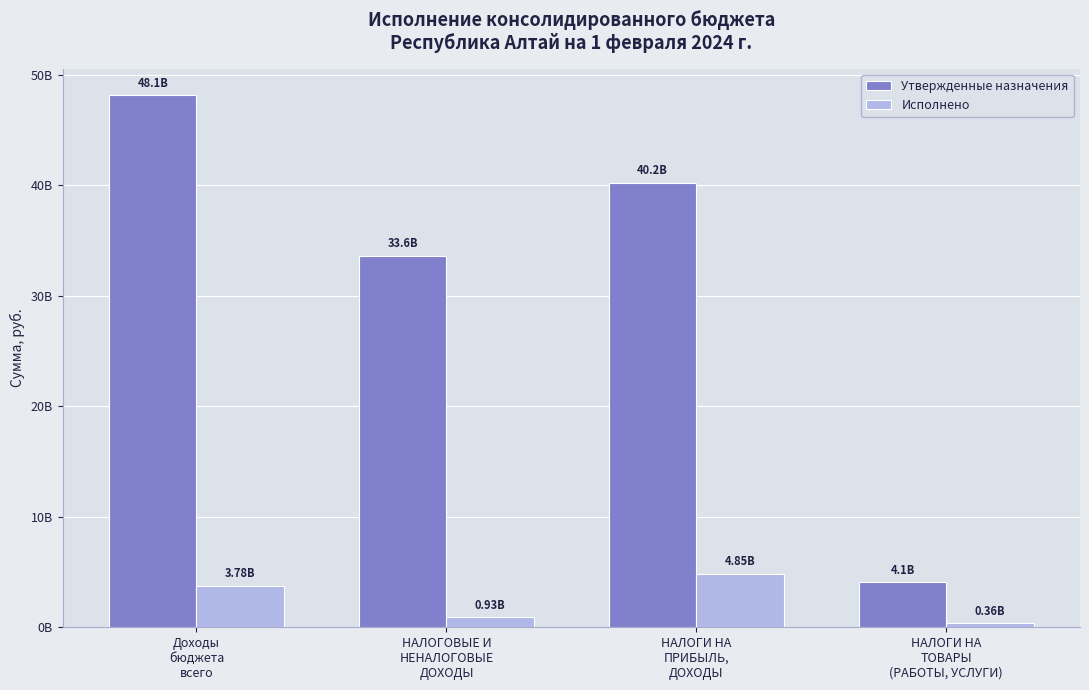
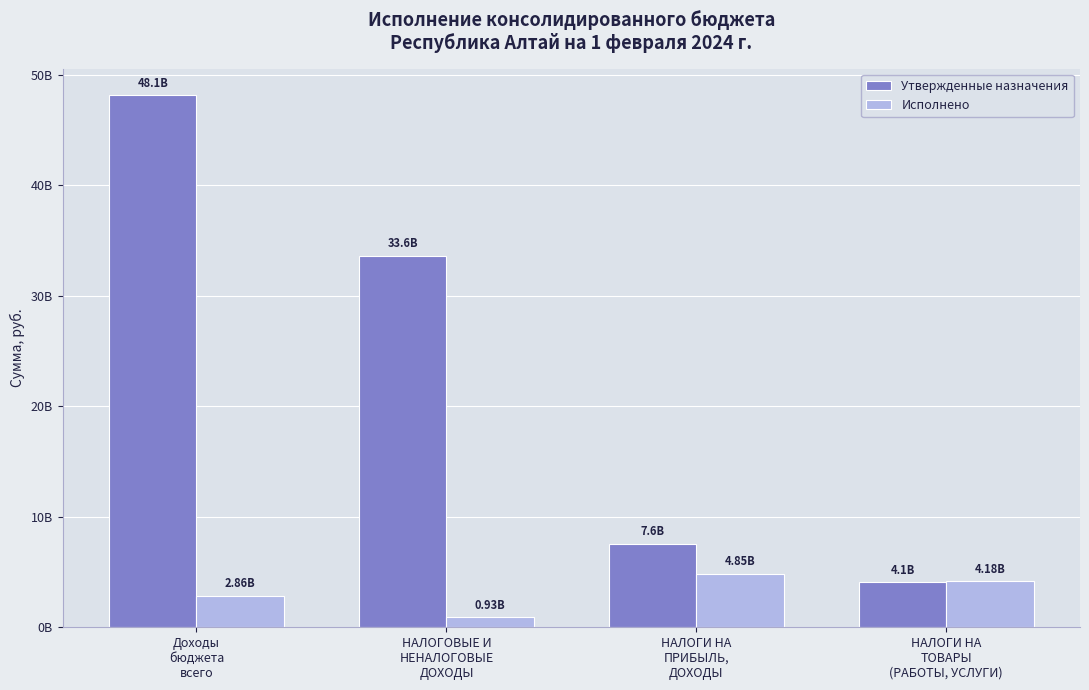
Исполнено, Доходы бюджета всего: 3.78B -> 2.86B
Утвержденные назначения, НАЛОГИ НА ПРИБЫЛЬ, ДОХОДЫ: 40.2B -> 7.6B
Исполнено, НАЛОГИ НА ТОВАРЫ (РАБОТЫ, УСЛУГИ): 0.36B -> 4.18B
